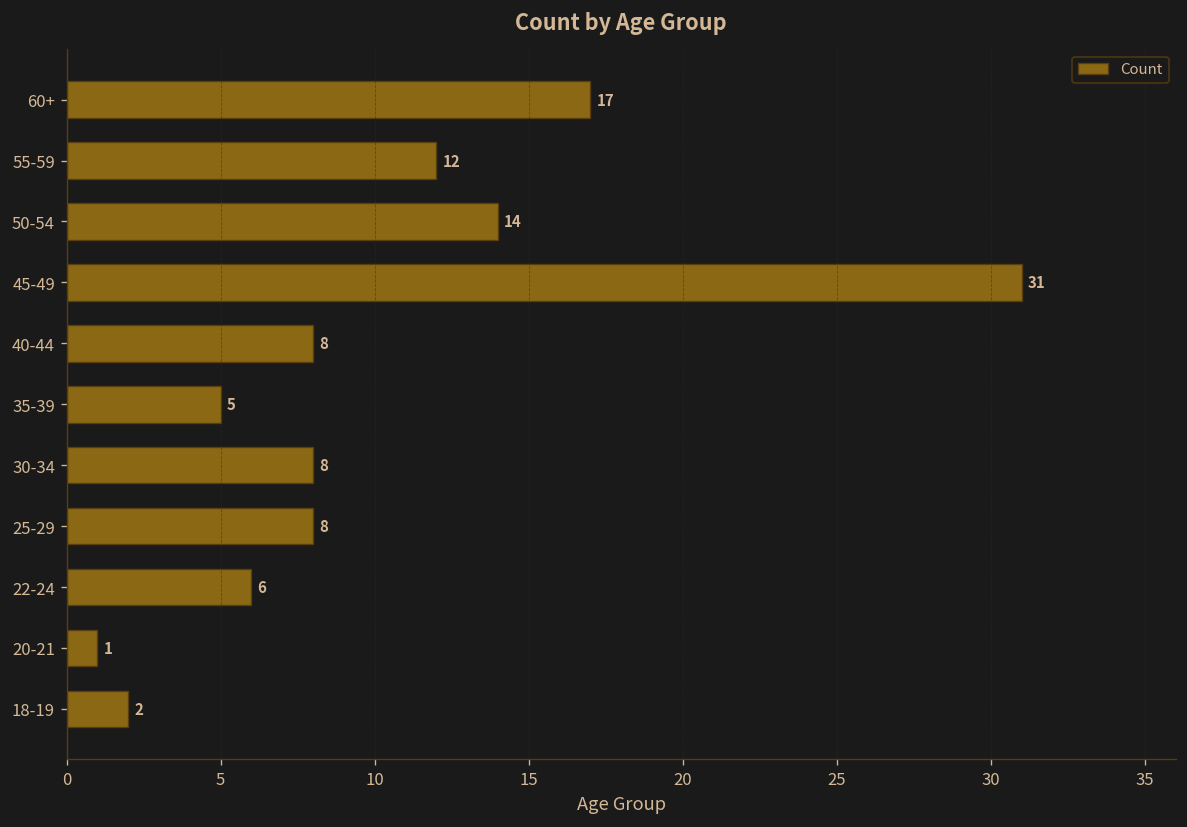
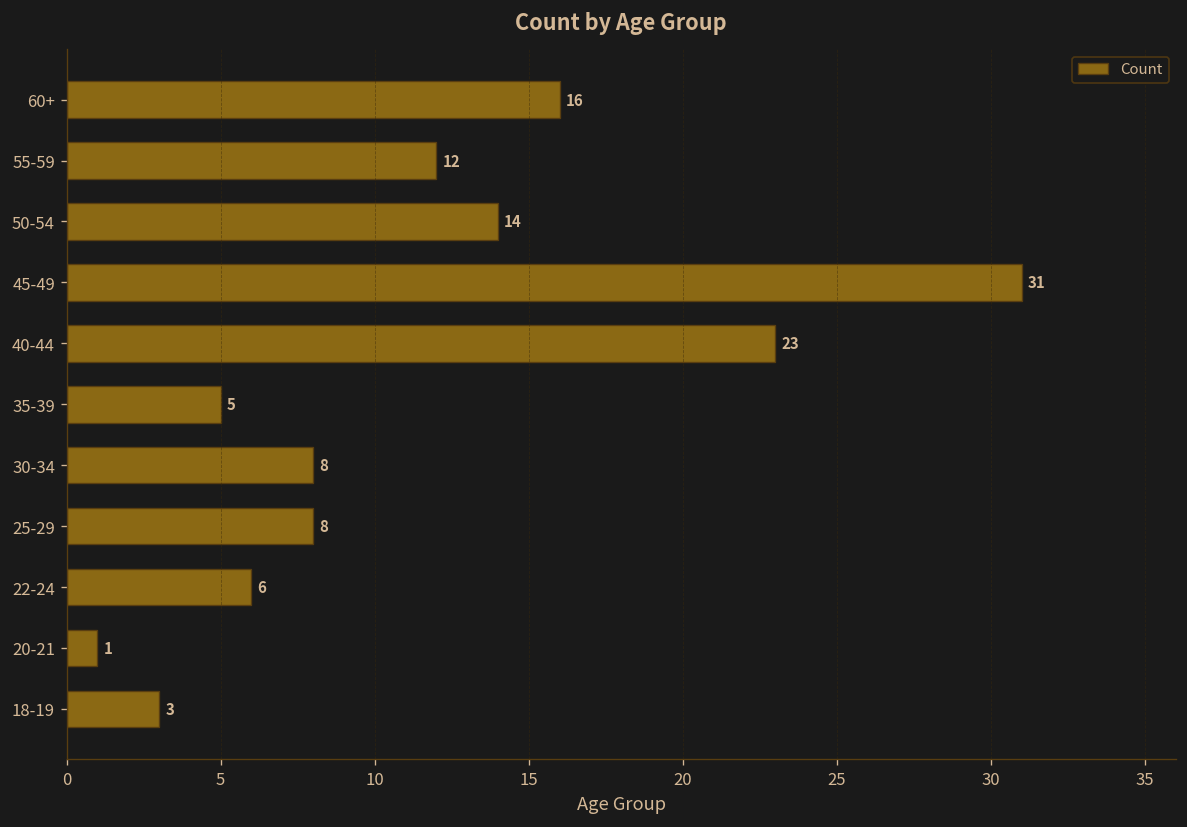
60+: 17 -> 16
40-44: 8 -> 23
18-19: 2 -> 3
